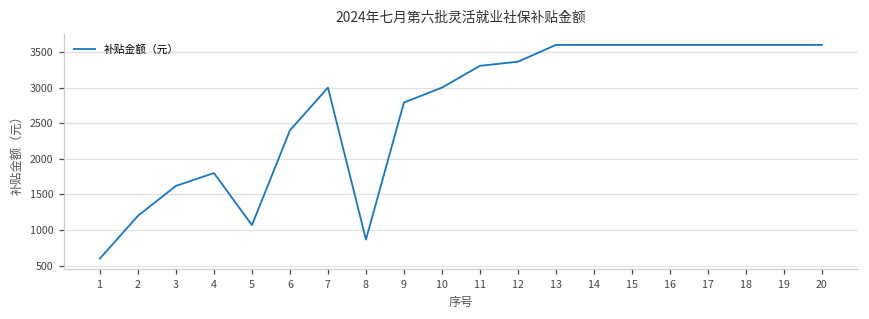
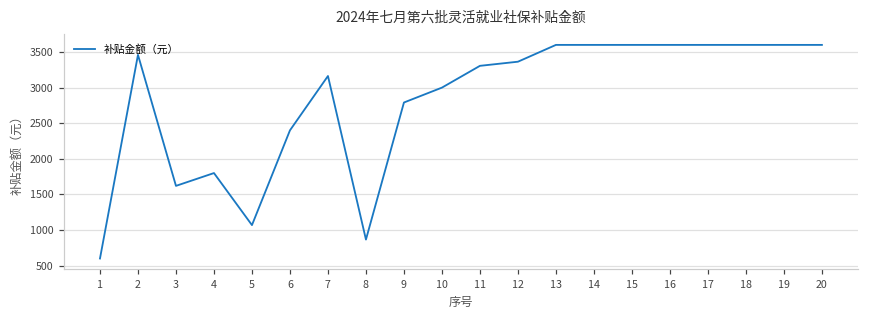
2: 1200 -> 3500
7: 3000 -> 3200
